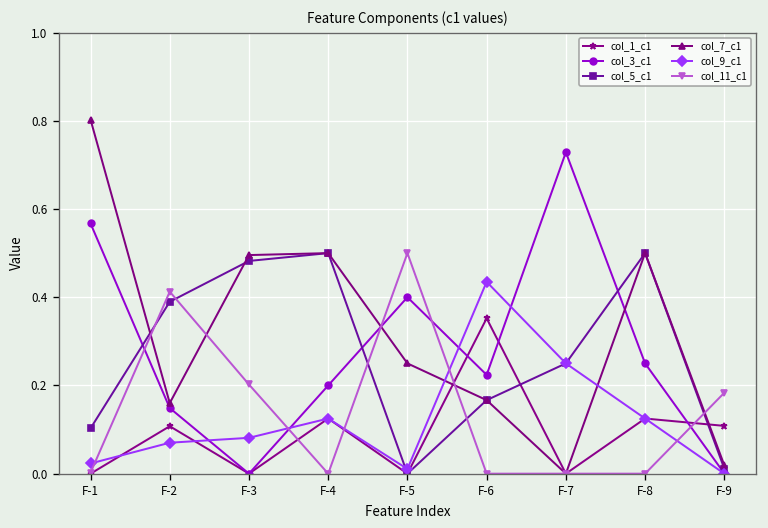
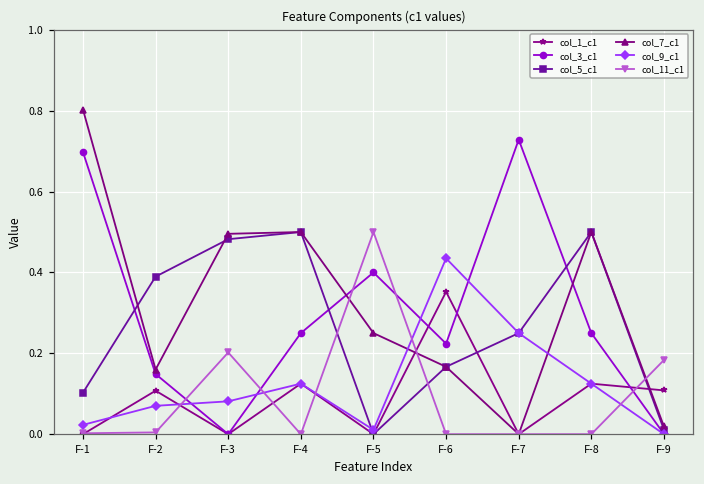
col_3_c1, F-1: 0.57 -> 0.70
col_11_c1, F-2: 0.41 -> 0.00
col_3_c1, F-4: 0.20 -> 0.25
